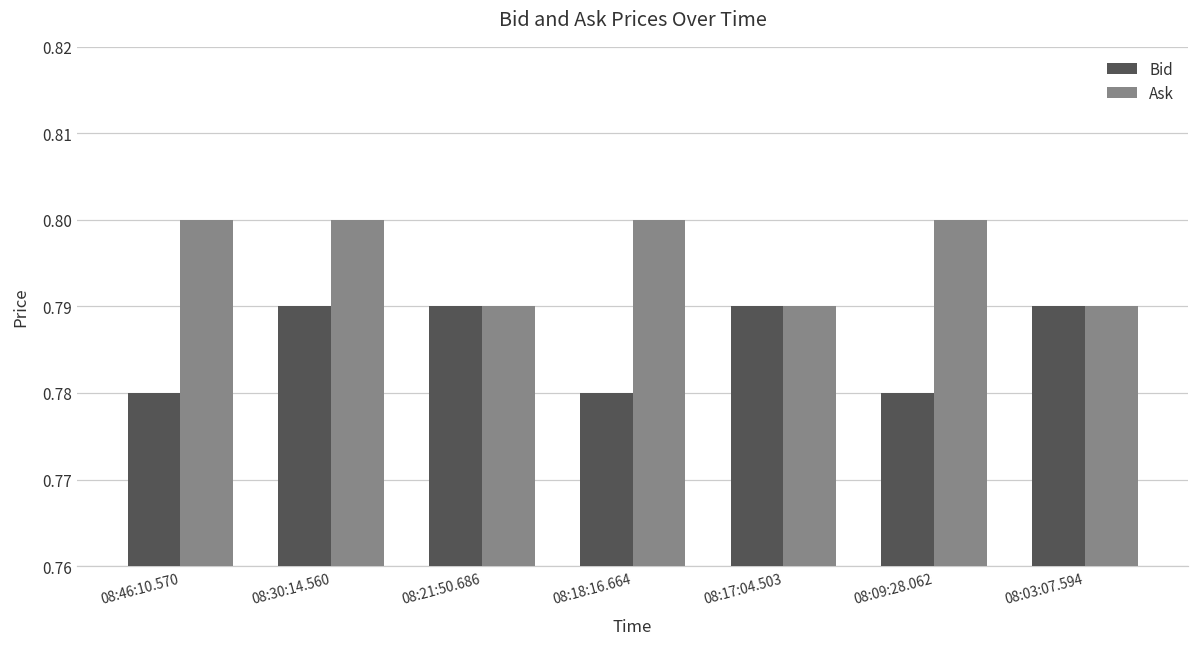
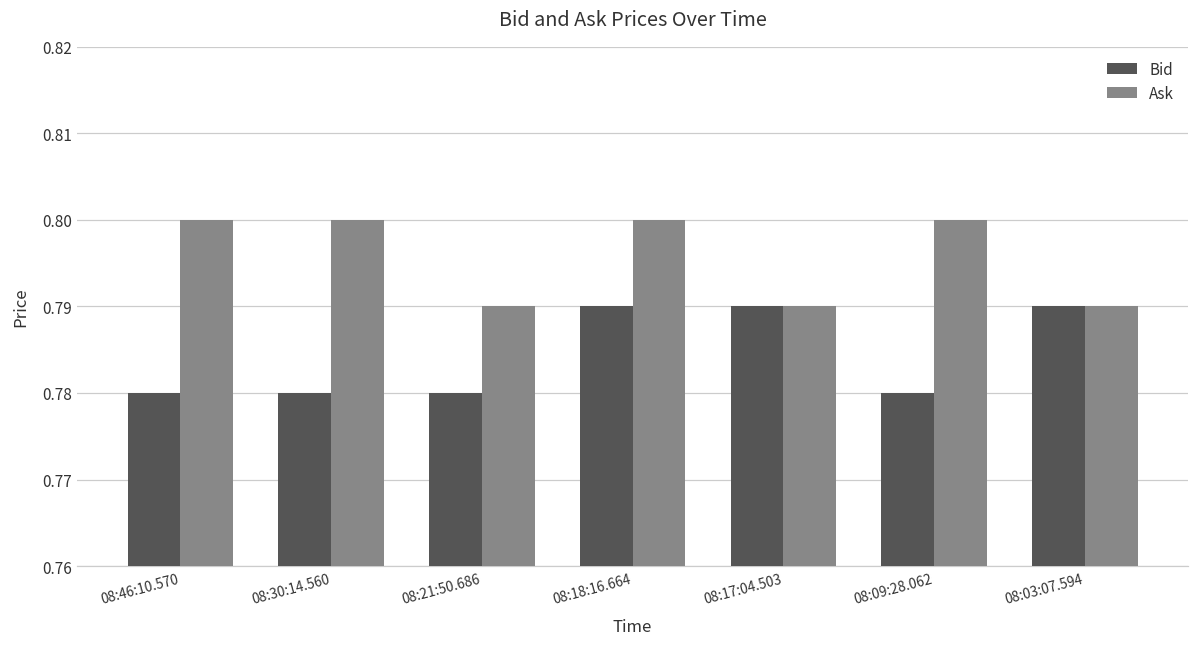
Bid, 08:30:14.560: 0.79 -> 0.78
Bid, 08:21:50.686: 0.79 -> 0.78
Bid, 08:18:16.664: 0.78 -> 0.79
